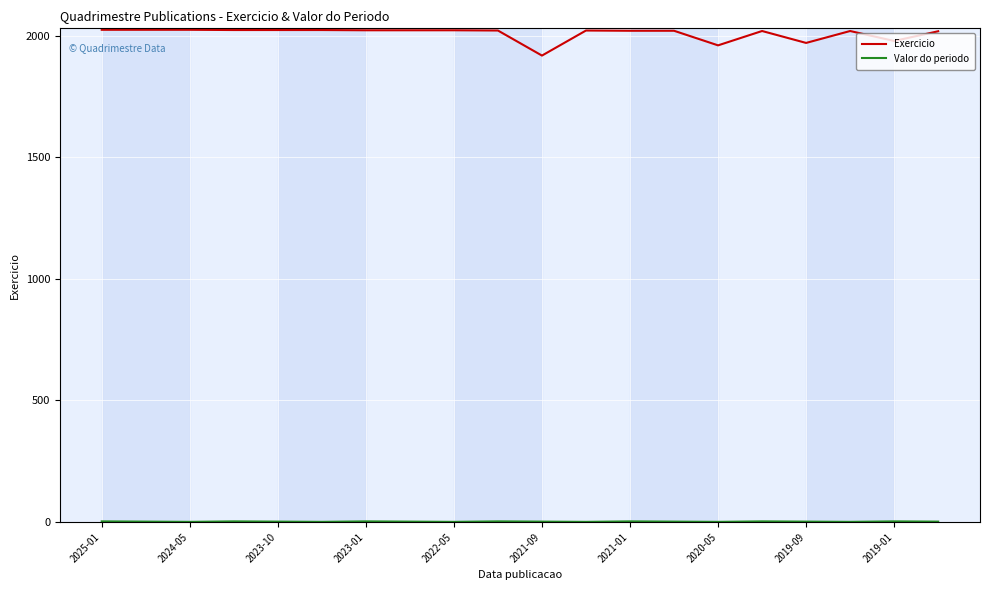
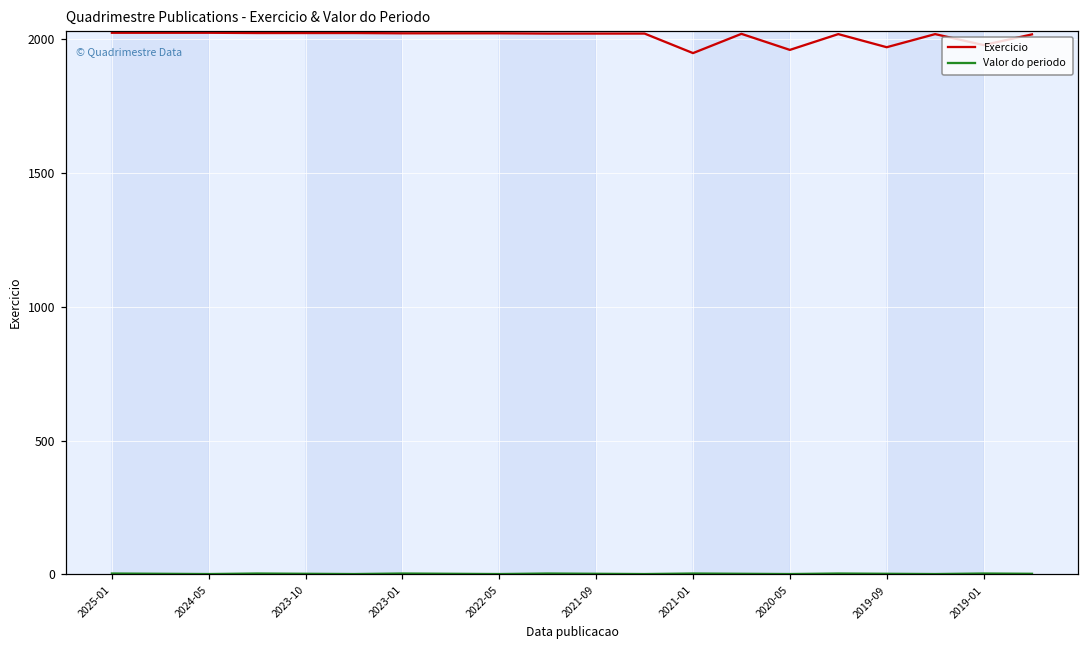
Exercicio, 2021-09: 1920 -> 2020
Exercicio, 2021-01: 2020 -> 1950
